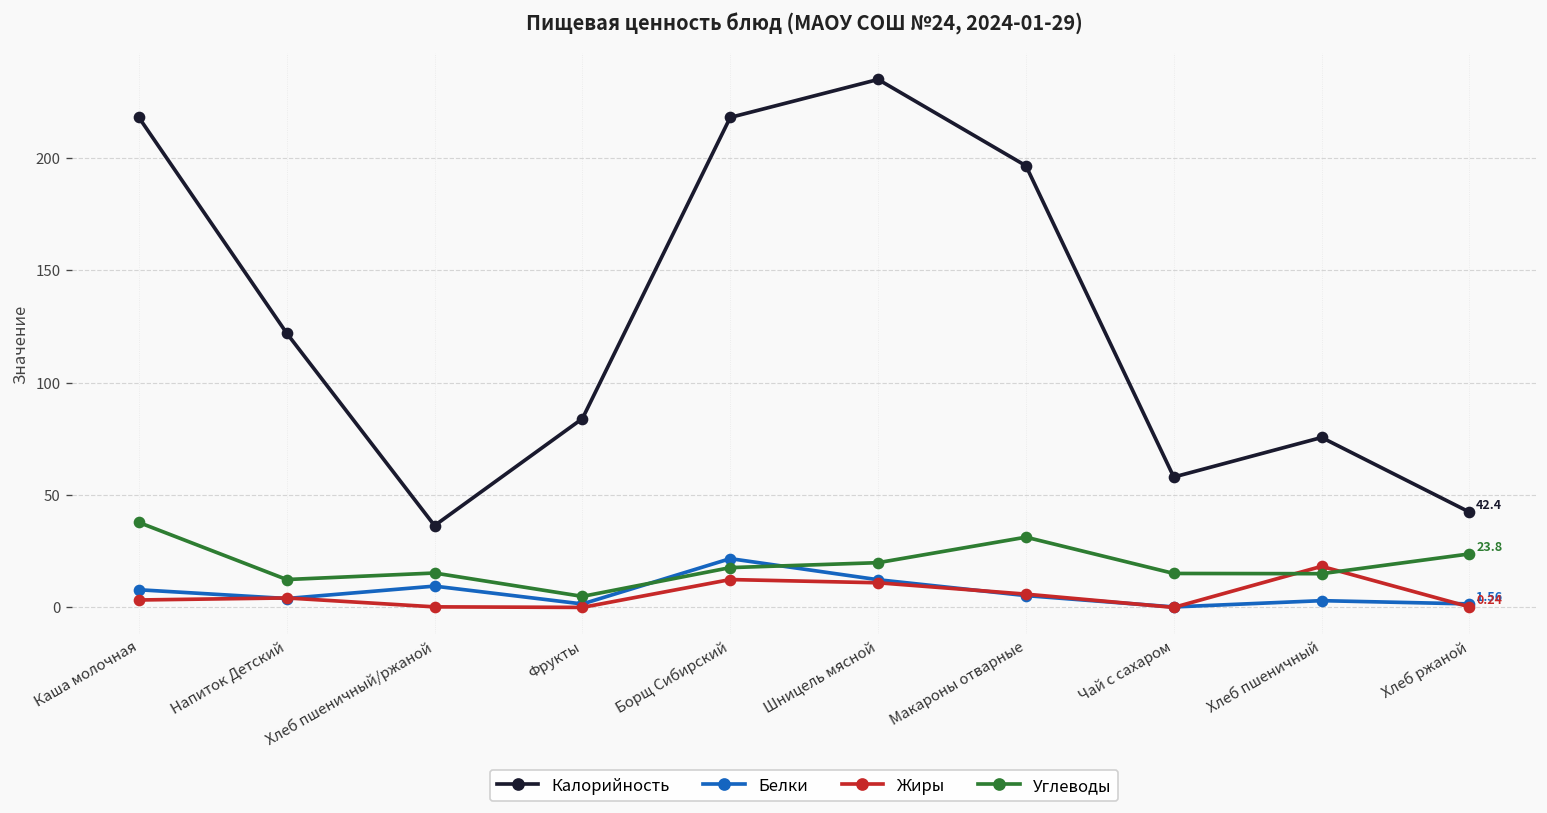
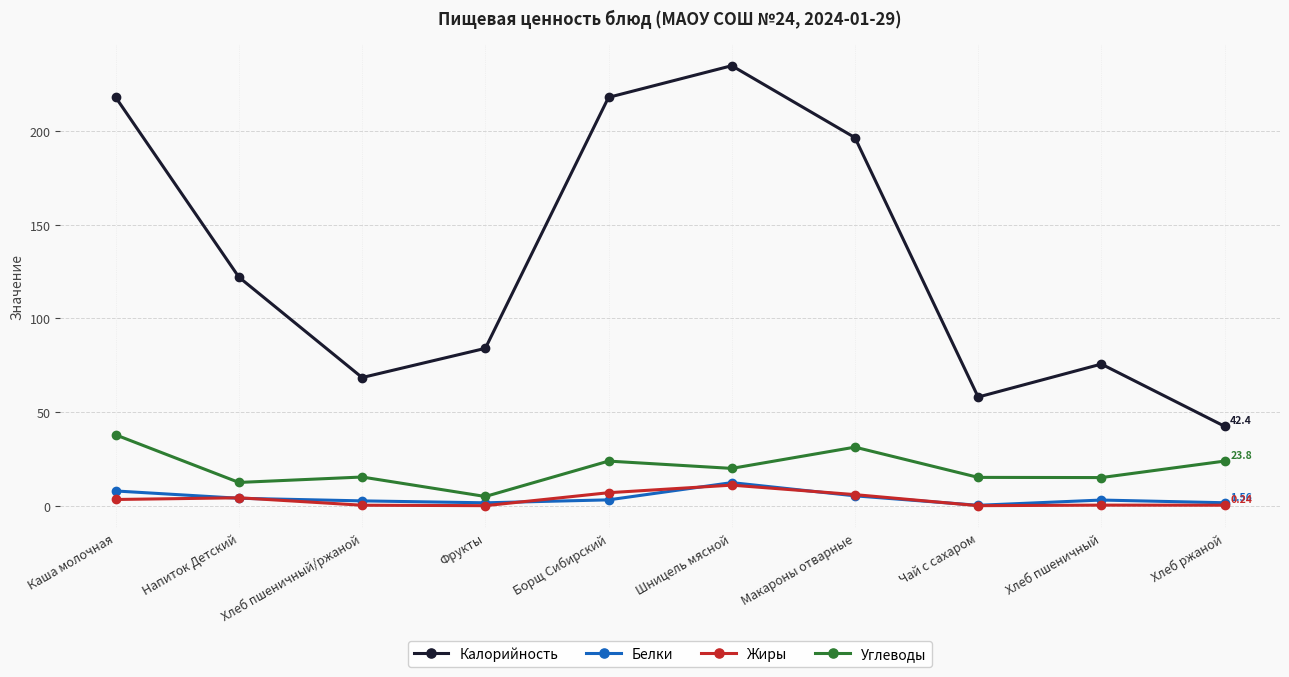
Калорийность, Хлеб пшеничный/ржаной: 36 -> 68
Белки, Хлеб пшеничный/ржаной: 9 -> 3
Белки, Борщ Сибирский: 22 -> 3
Жиры, Борщ Сибирский: 12 -> 7
Углеводы, Борщ Сибирский: 18 -> 24
Жиры, Хлеб пшеничный: 18 -> 0
